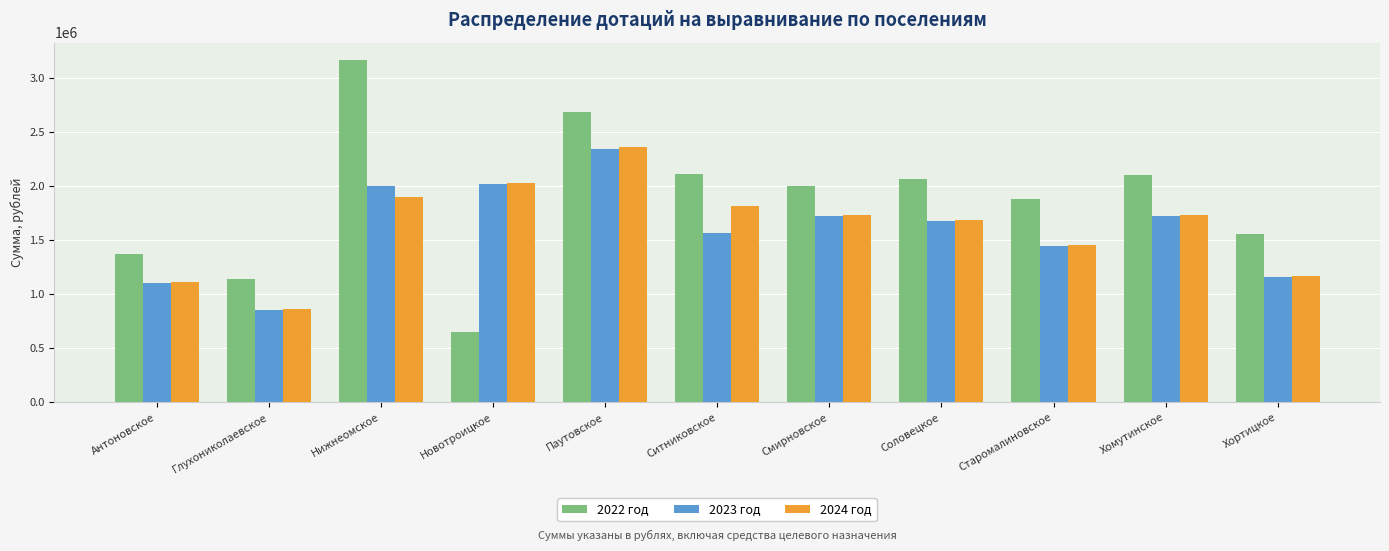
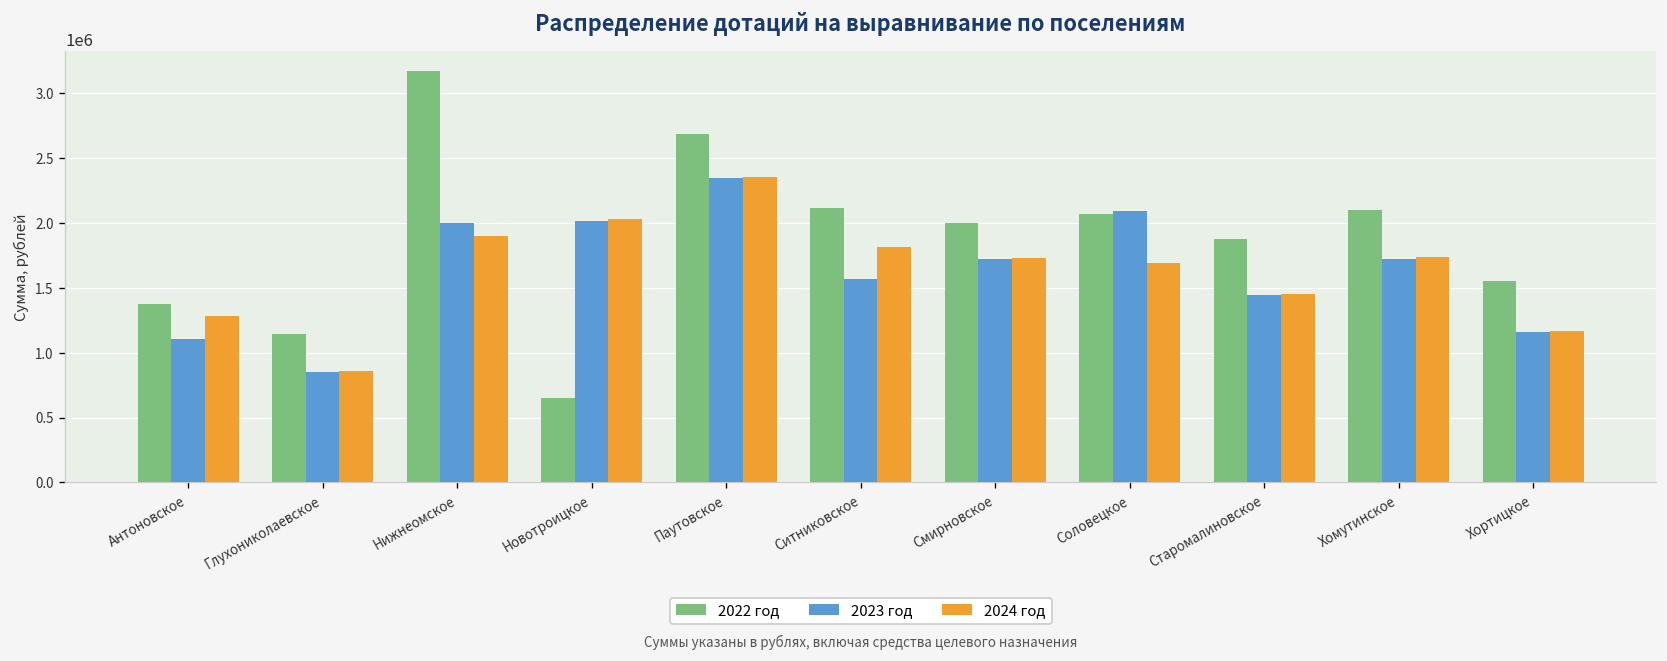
2024 год, Антоновское: 1110000 -> 1280000
2023 год, Соловецкое: 1680000 -> 2100000
